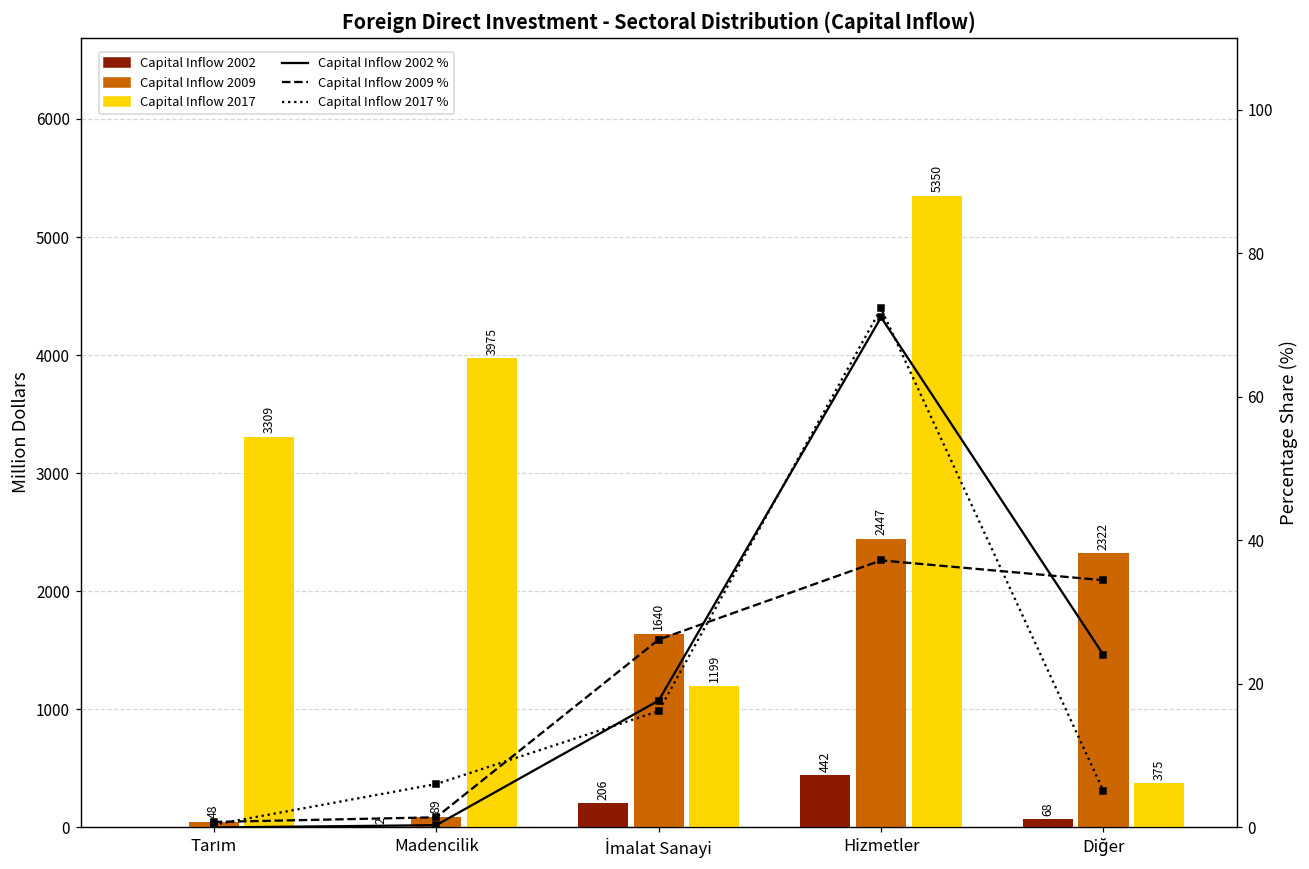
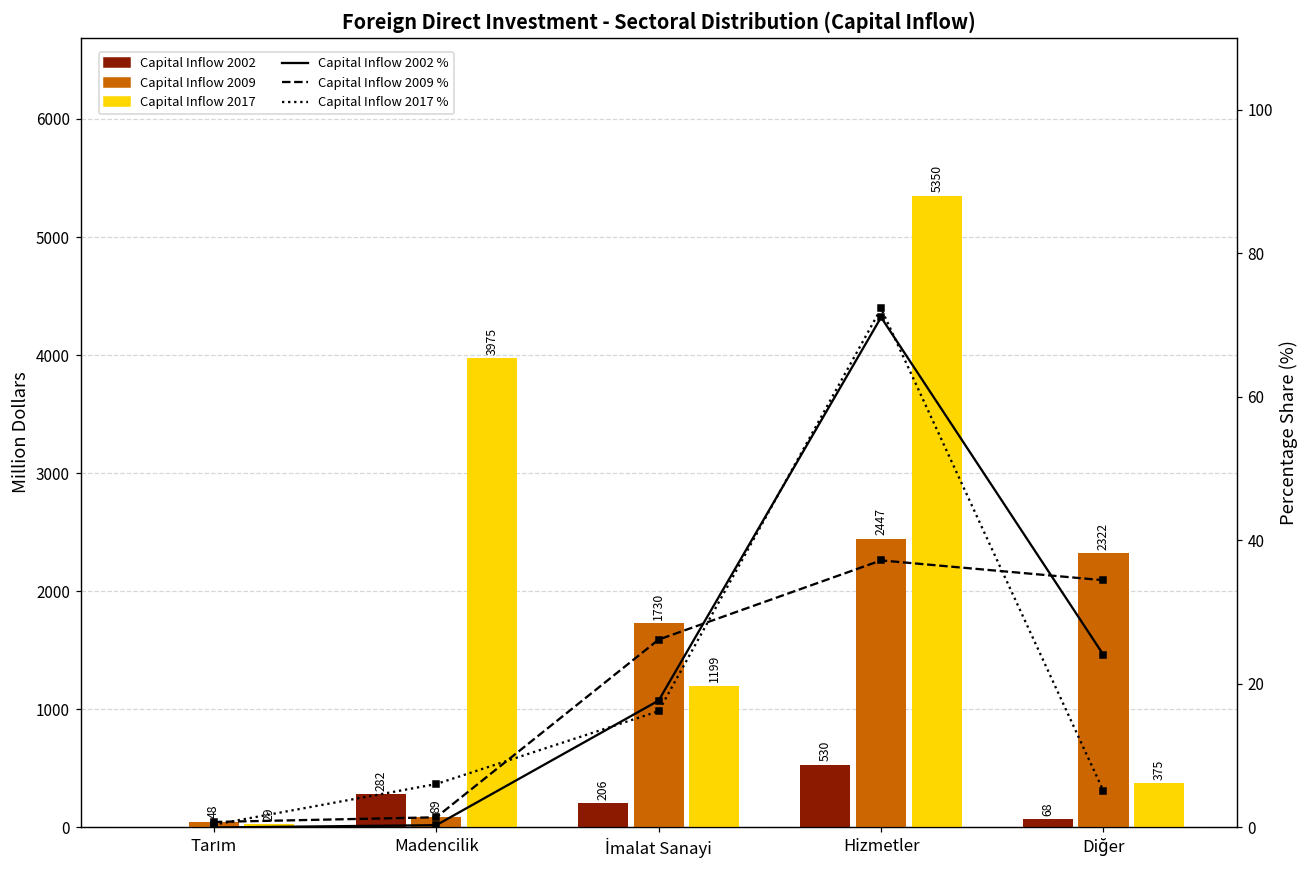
Capital Inflow 2017, Tarım: 3309 -> 29
Capital Inflow 2002, Madencilik: 2 -> 282
Capital Inflow 2009, İmalat Sanayi: 1640 -> 1730
Capital Inflow 2002, Hizmetler: 442 -> 530
